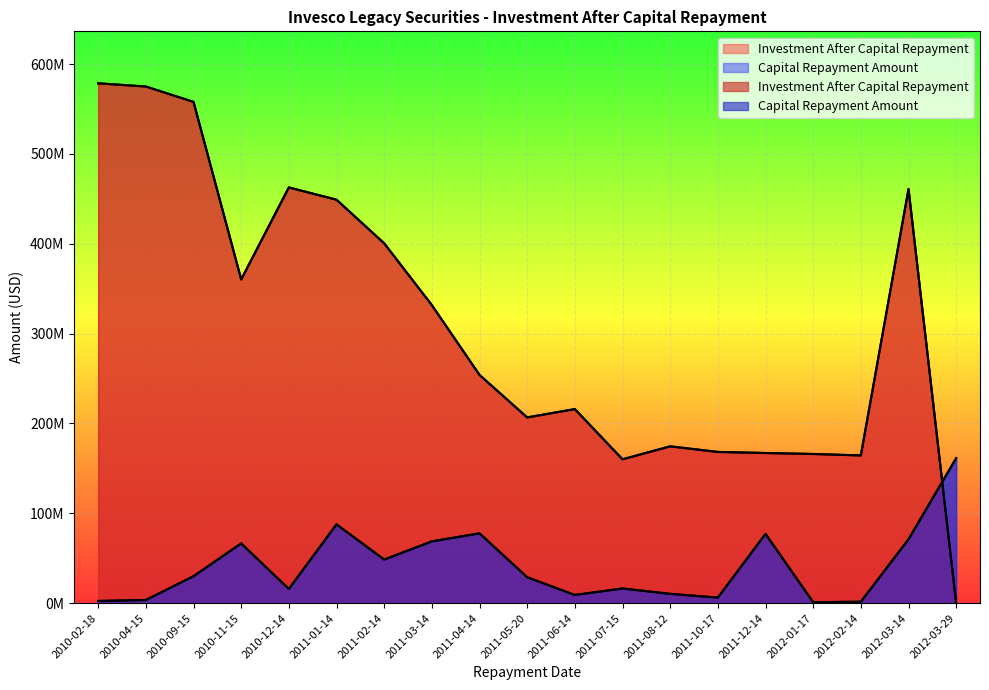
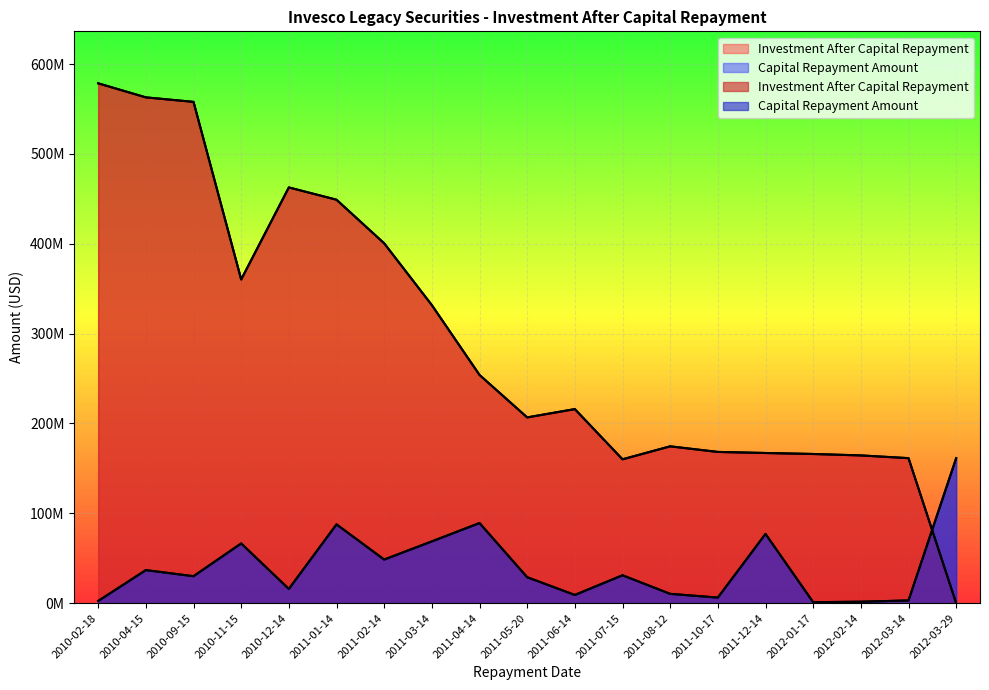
Investment After Capital Repayment, 2010-04-15: 570000000 -> 560000000
Capital Repayment Amount, 2010-04-15: 0 -> 40000000
Capital Repayment Amount, 2011-04-14: 80000000 -> 90000000
Capital Repayment Amount, 2011-07-15: 20000000 -> 30000000
Investment After Capital Repayment, 2012-03-14: 460000000 -> 160000000
Capital Repayment Amount, 2012-03-14: 70000000 -> 0
